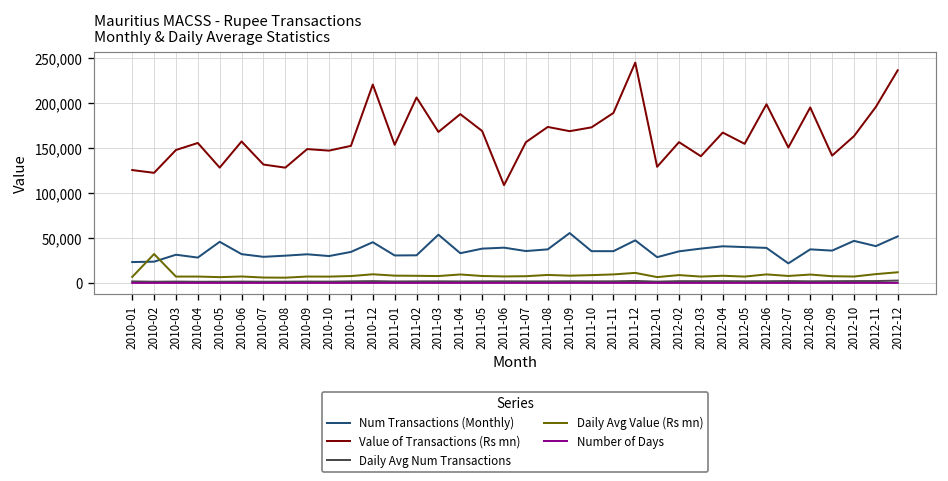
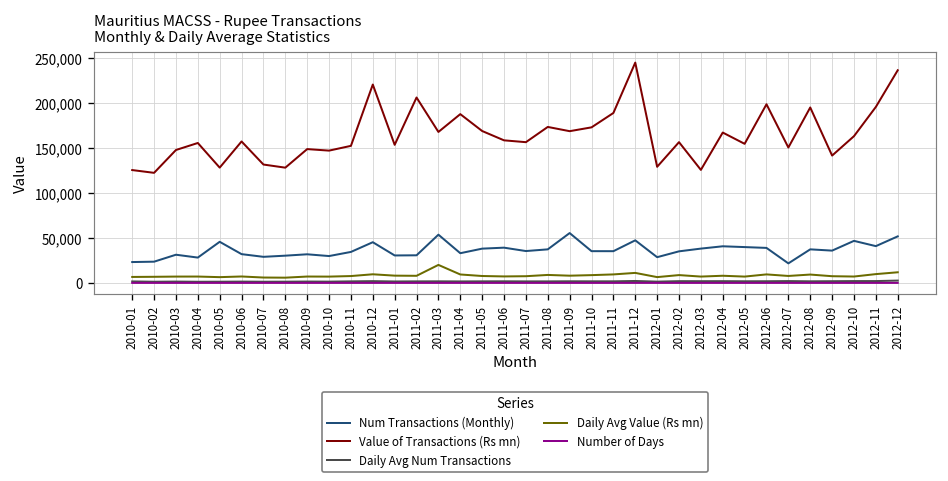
Daily Avg Value (Rs mn), 2010-02: 30,000 -> 10,000
Daily Avg Value (Rs mn), 2011-03: 10,000 -> 20,000
Value of Transactions (Rs mn), 2011-06: 110,000 -> 160,000
Value of Transactions (Rs mn), 2012-03: 140,000 -> 130,000
